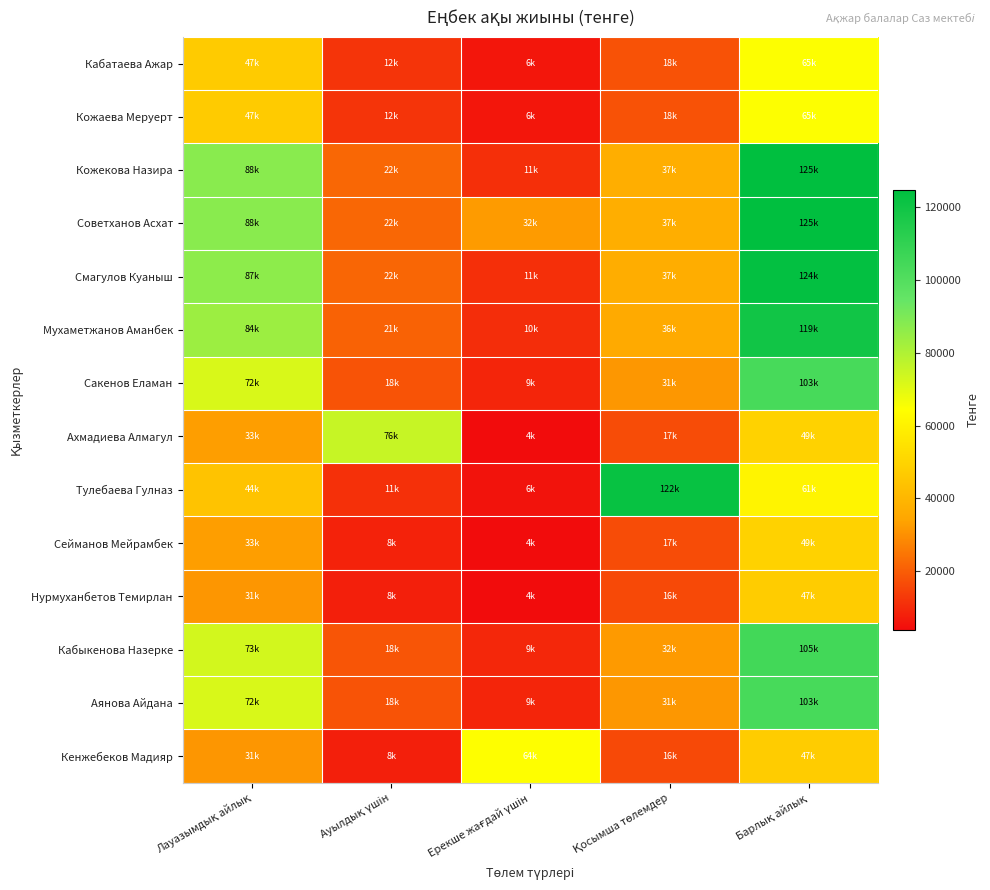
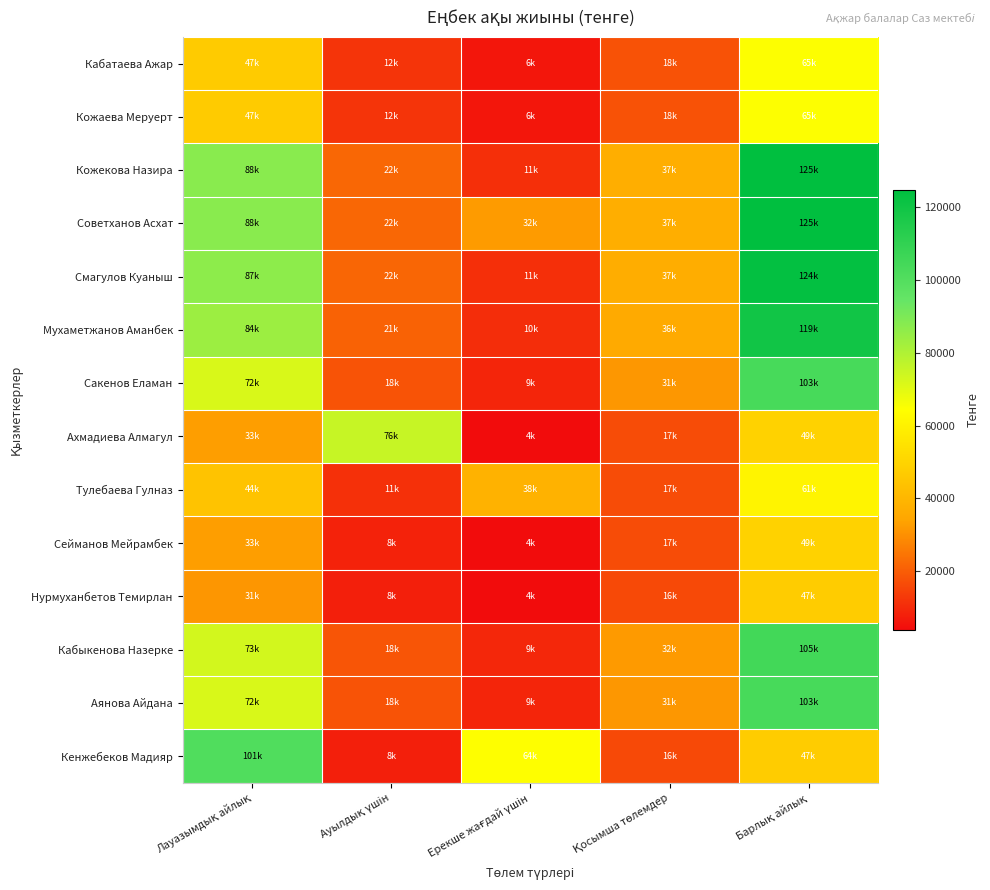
Тулебаева Гулназ, Ерекше жағдай үшін: 6k -> 38k
Тулебаева Гулназ, Қосымша төлемдер: 122k -> 17k
Кенжебеков Мадияр, Лауазымдық айлық: 31k -> 101k
